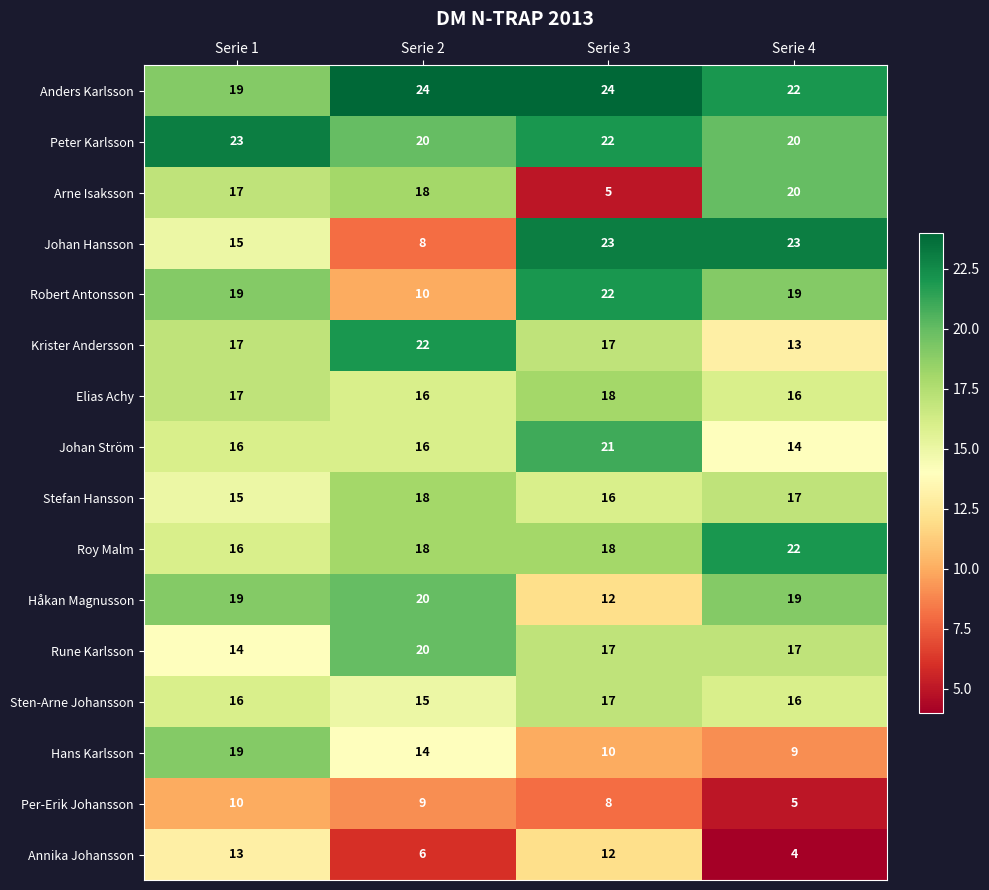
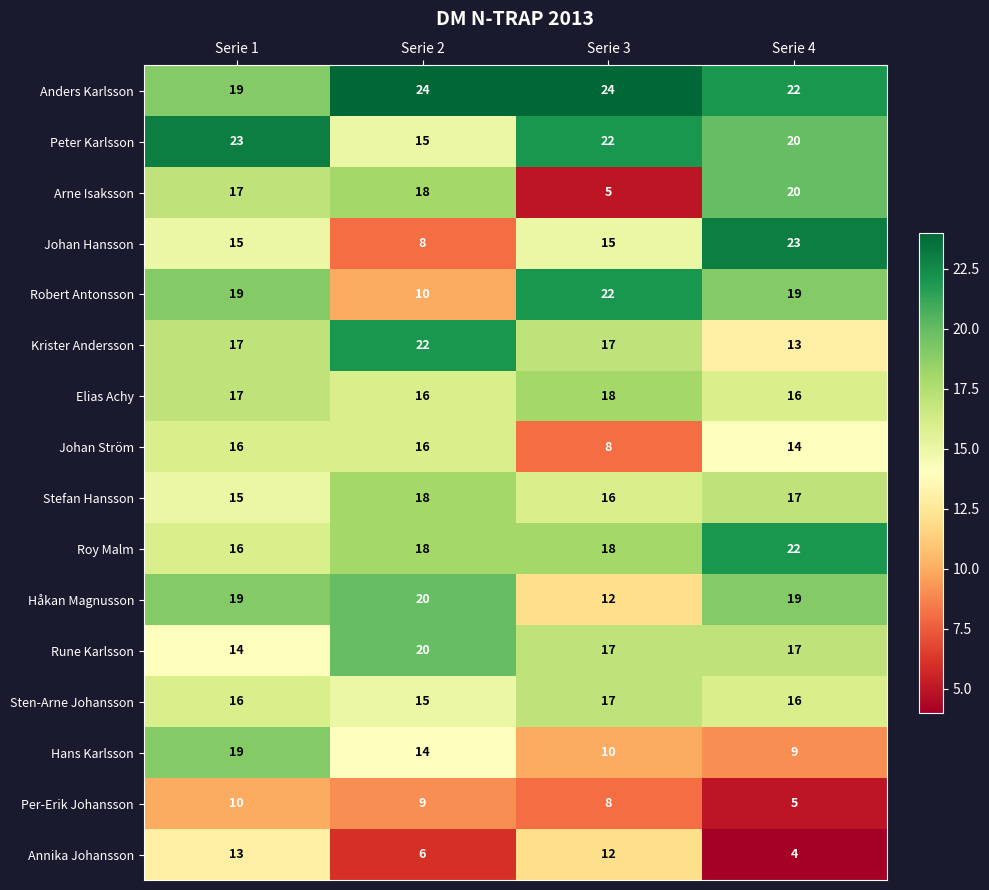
Peter Karlsson, Serie 2: 20 -> 15
Johan Hansson, Serie 3: 23 -> 15
Johan Ström, Serie 3: 21 -> 8
